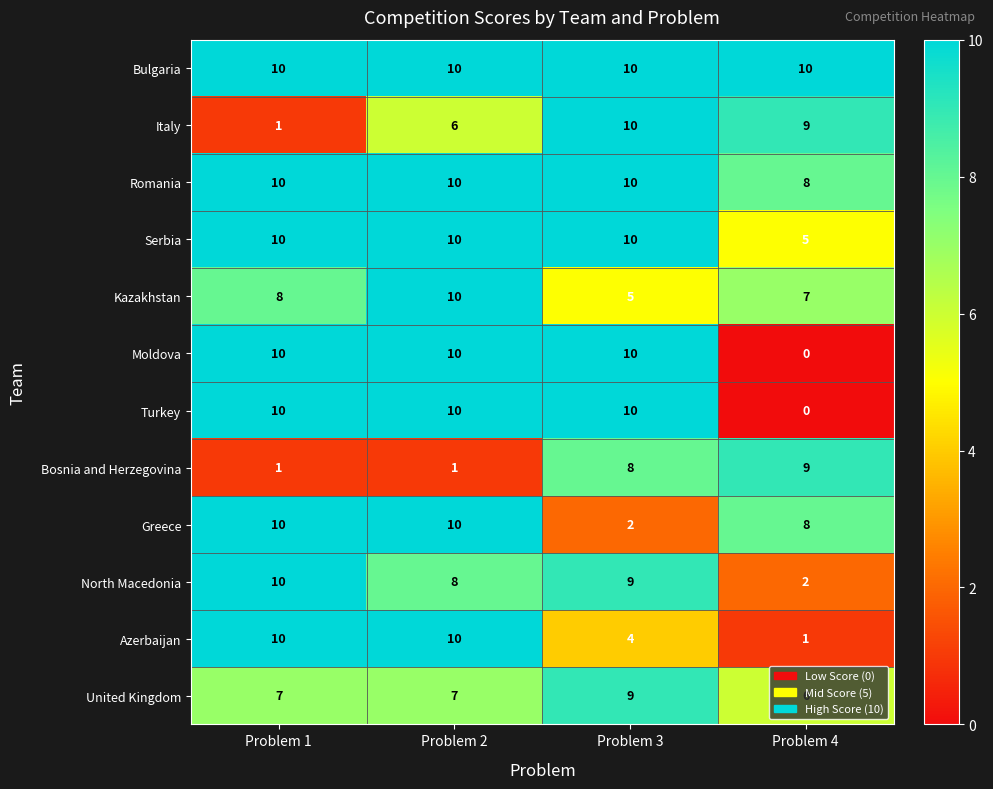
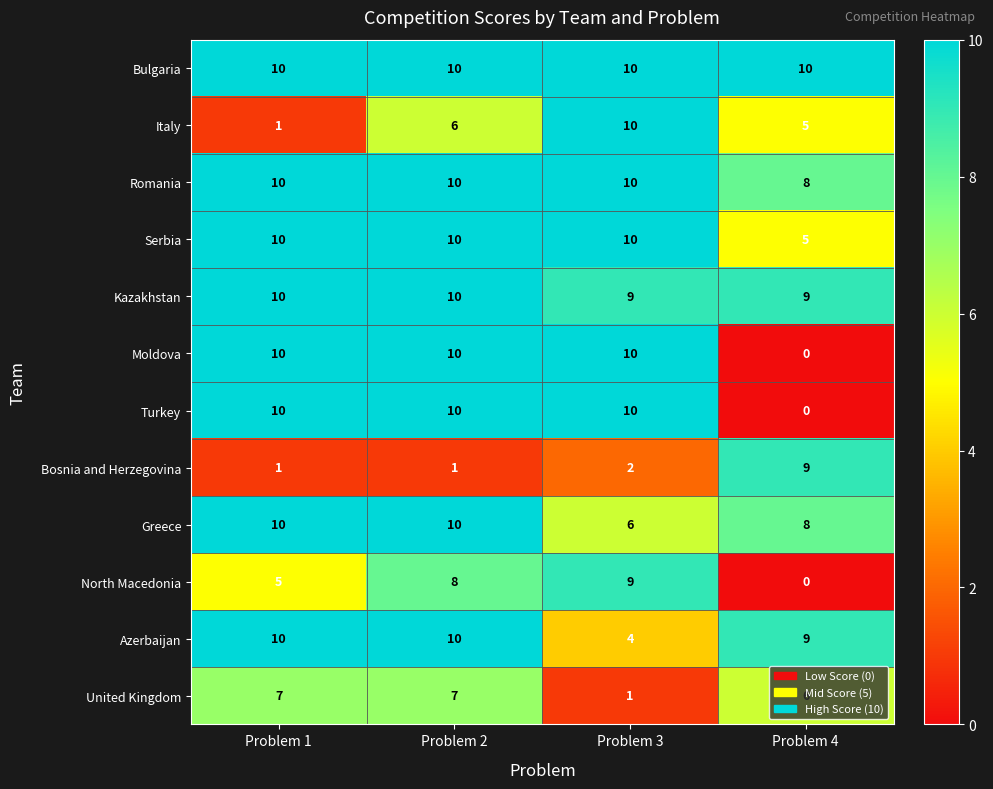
Italy, Problem 4: 9 -> 5
Kazakhstan, Problem 1: 8 -> 10
Kazakhstan, Problem 3: 5 -> 9
Kazakhstan, Problem 4: 7 -> 9
Bosnia and Herzegovina, Problem 3: 8 -> 2
Greece, Problem 3: 2 -> 6
North Macedonia, Problem 1: 10 -> 5
North Macedonia, Problem 4: 2 -> 0
Azerbaijan, Problem 4: 1 -> 9
United Kingdom, Problem 3: 9 -> 1
